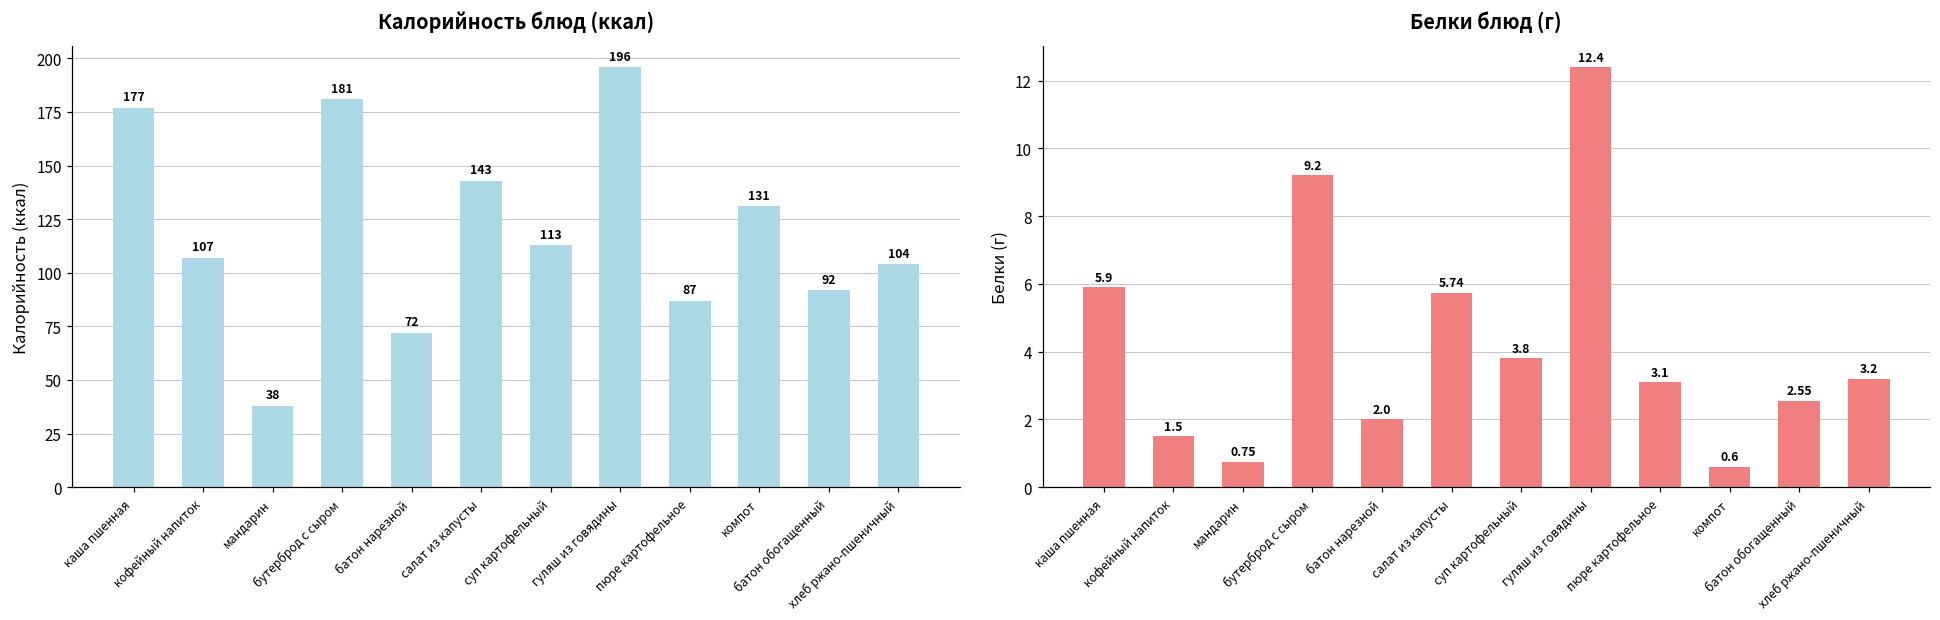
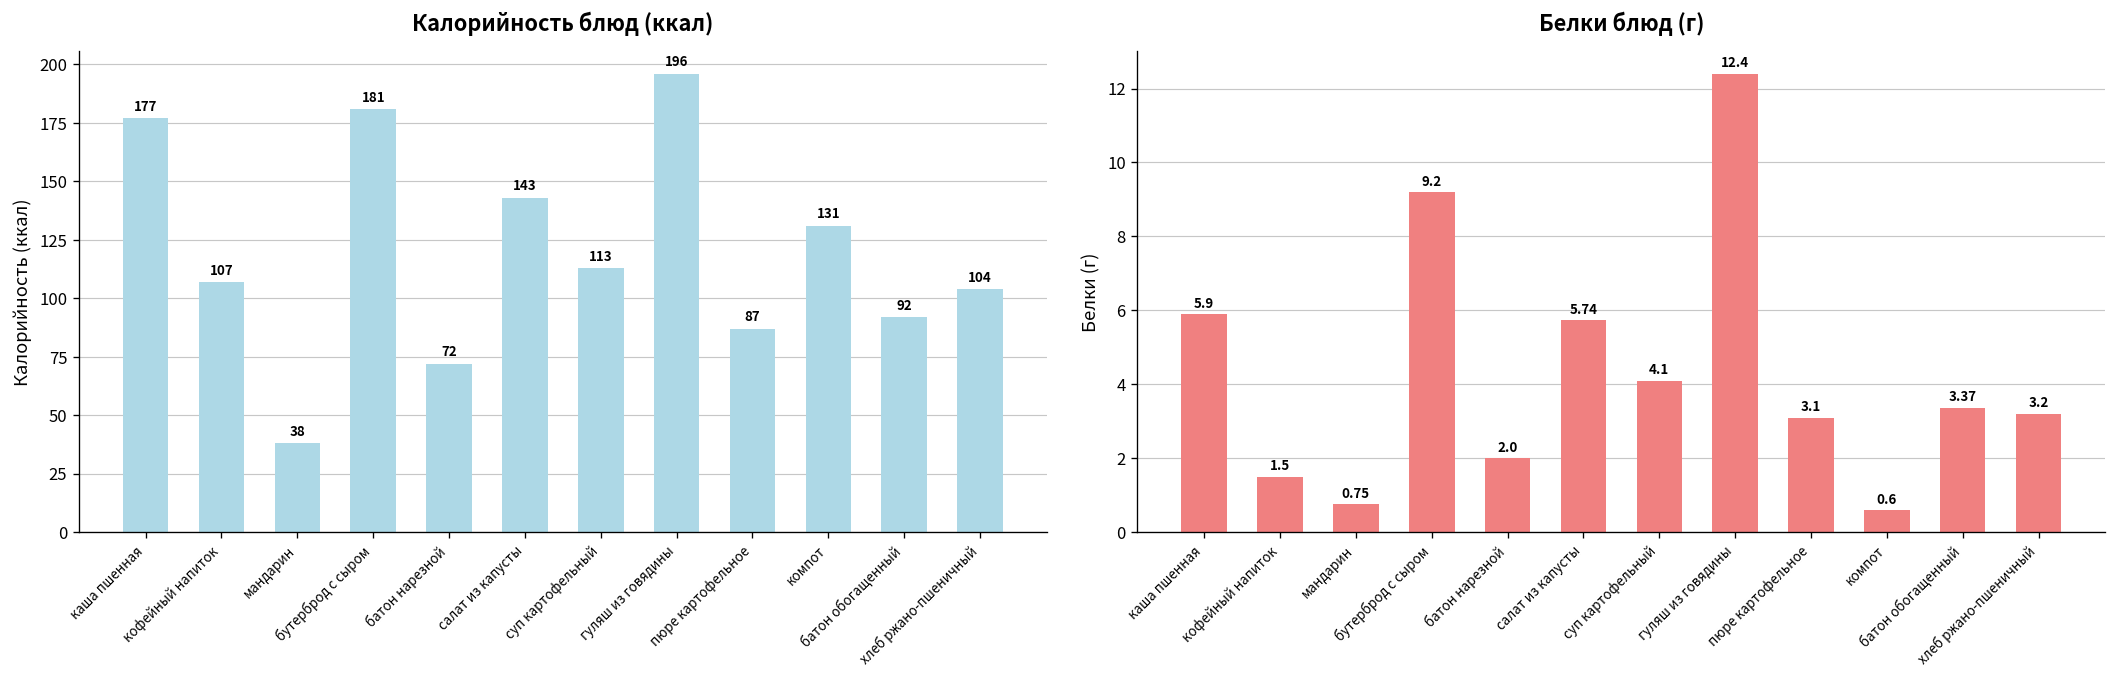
Белки блюд (г), суп картофельный: 3.8 -> 4.1
Белки блюд (г), батон обогащенный: 2.55 -> 3.37
